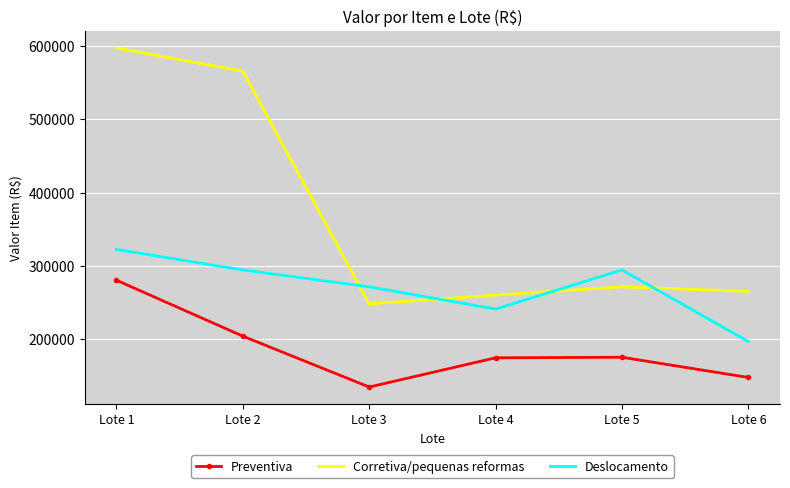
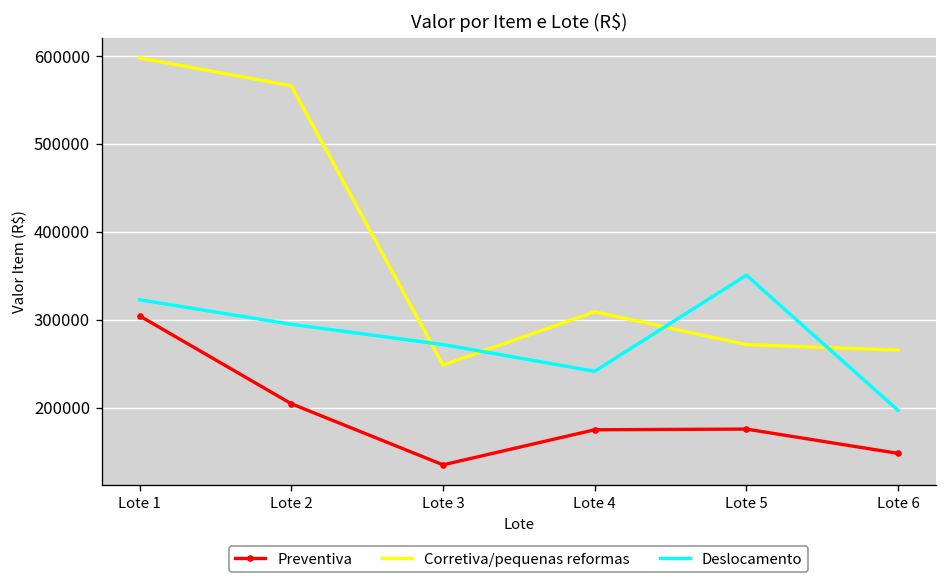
Preventiva, Lote 1: 280000 -> 300000
Corretiva/pequenas reformas, Lote 4: 260000 -> 310000
Deslocamento, Lote 5: 290000 -> 350000
